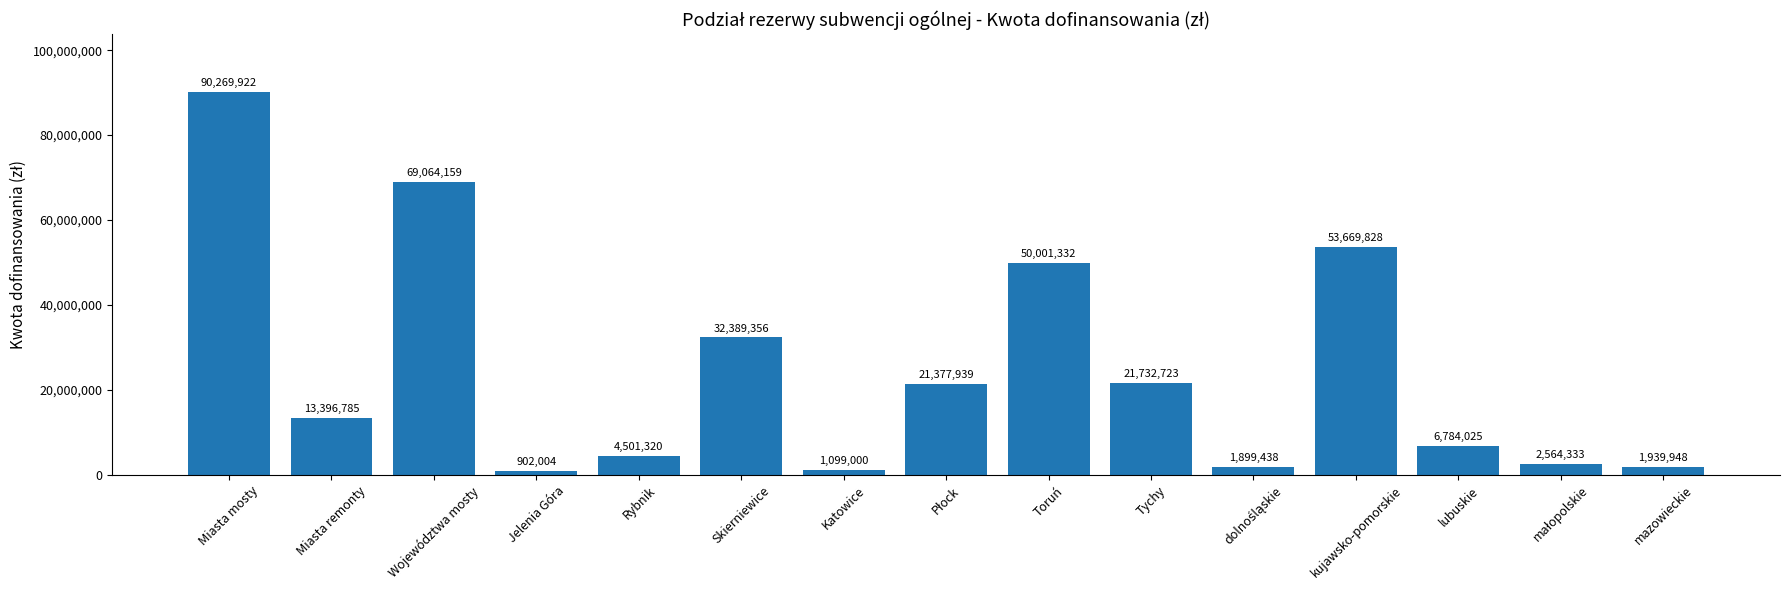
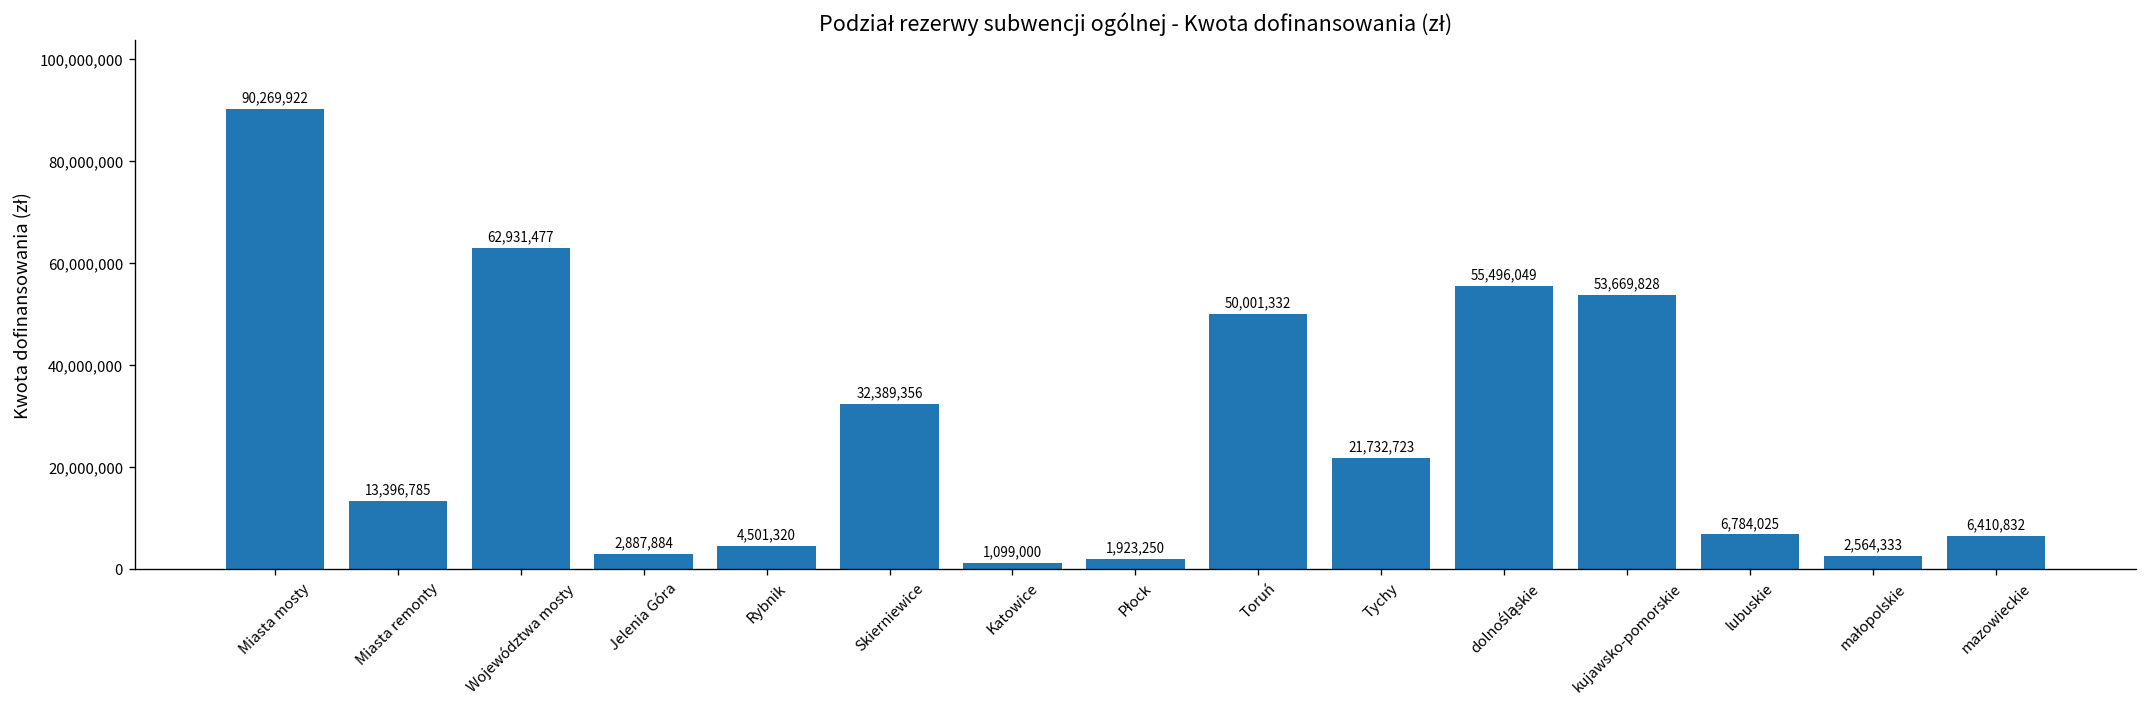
Województwa mosty: 69,064,159 -> 62,931,477
Jelenia Góra: 902,004 -> 2,887,884
Płock: 21,377,939 -> 1,923,250
dolnośląskie: 1,899,438 -> 55,496,049
mazowieckie: 1,939,948 -> 6,410,832
